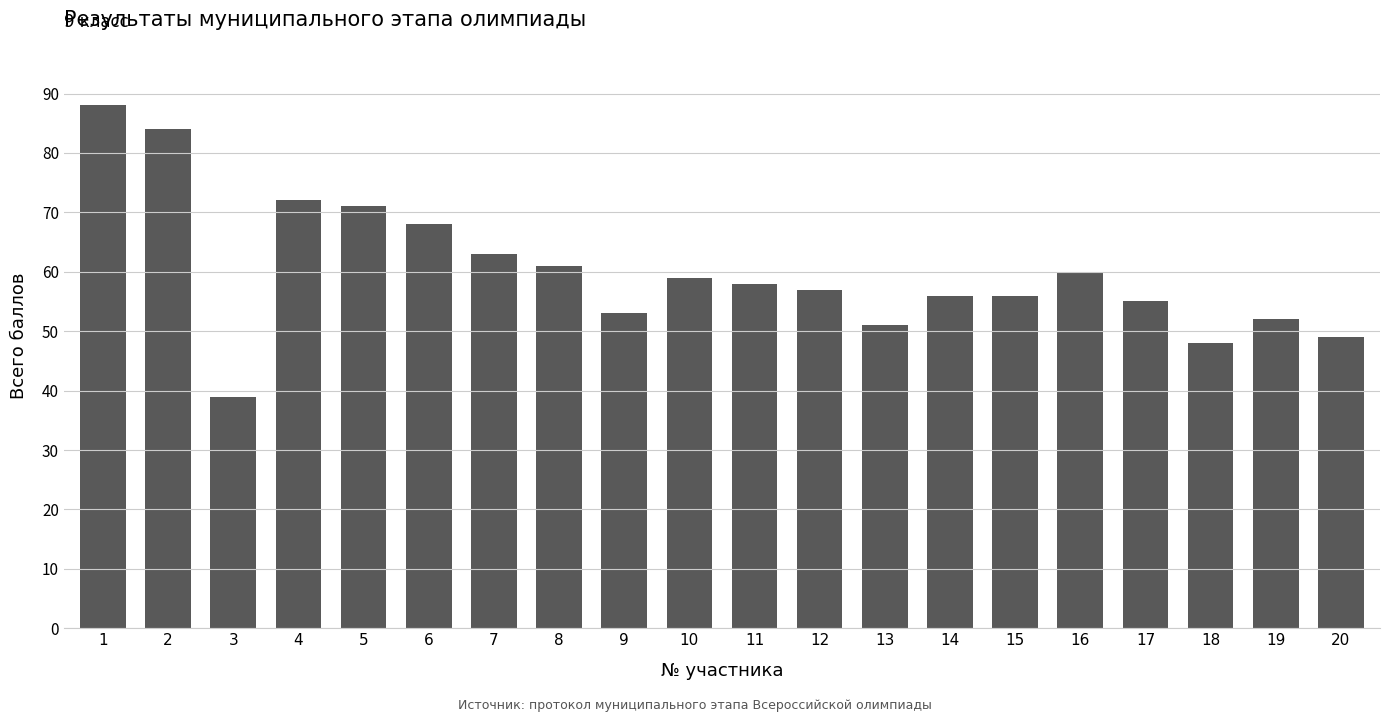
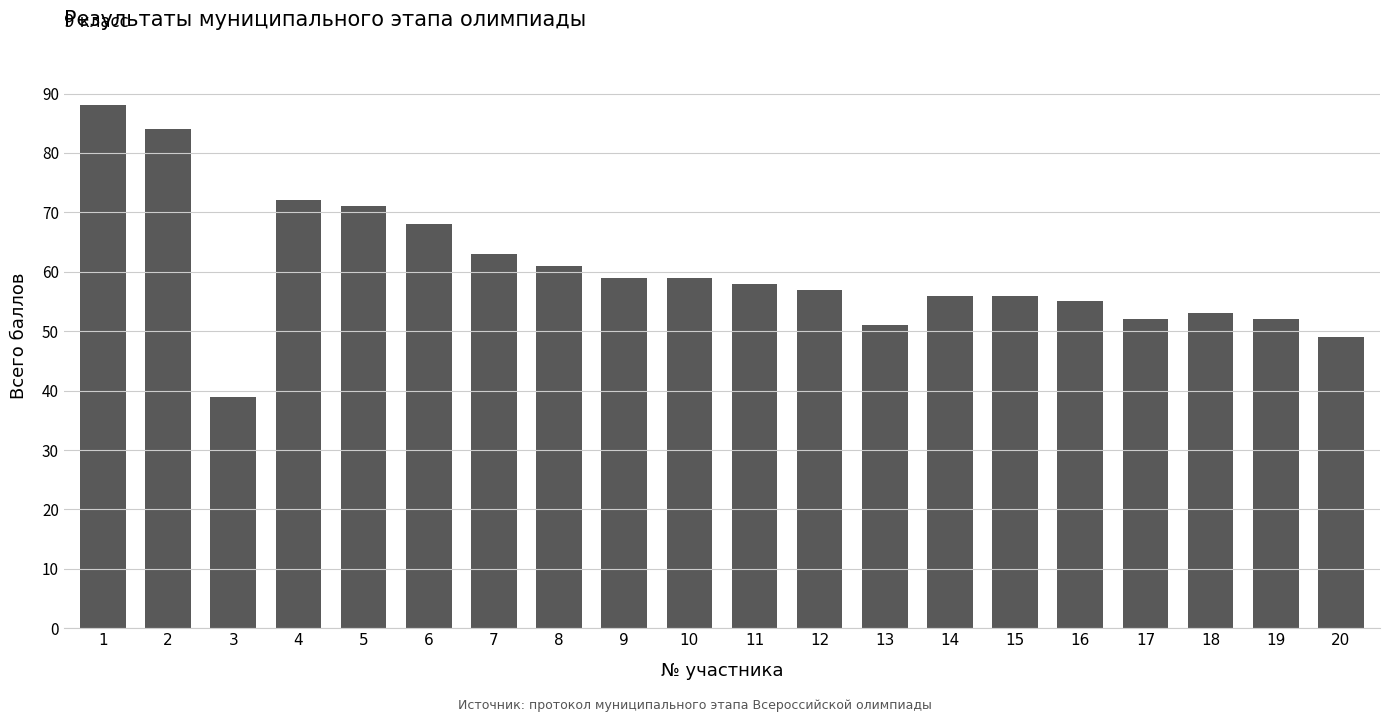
9: 53 -> 59
16: 60 -> 55
17: 55 -> 52
18: 48 -> 53
